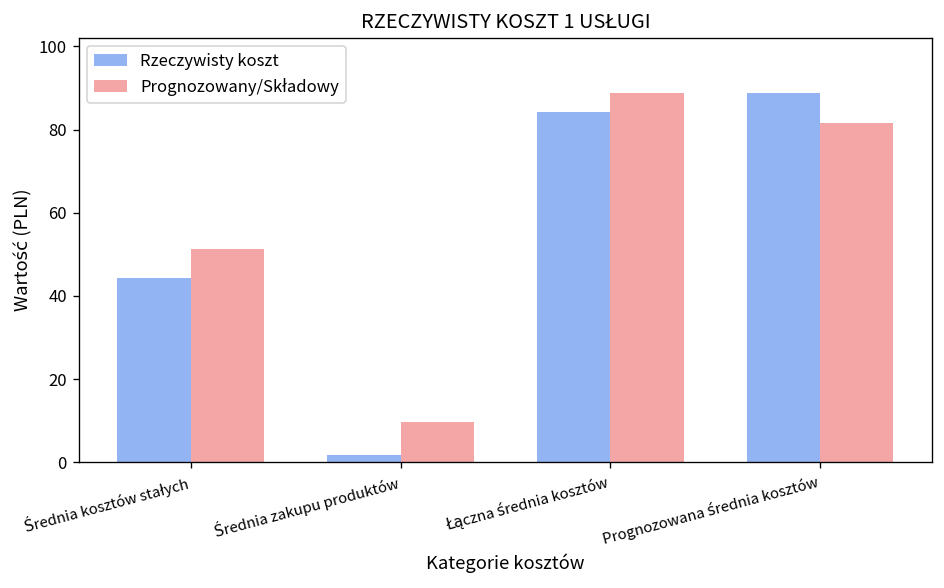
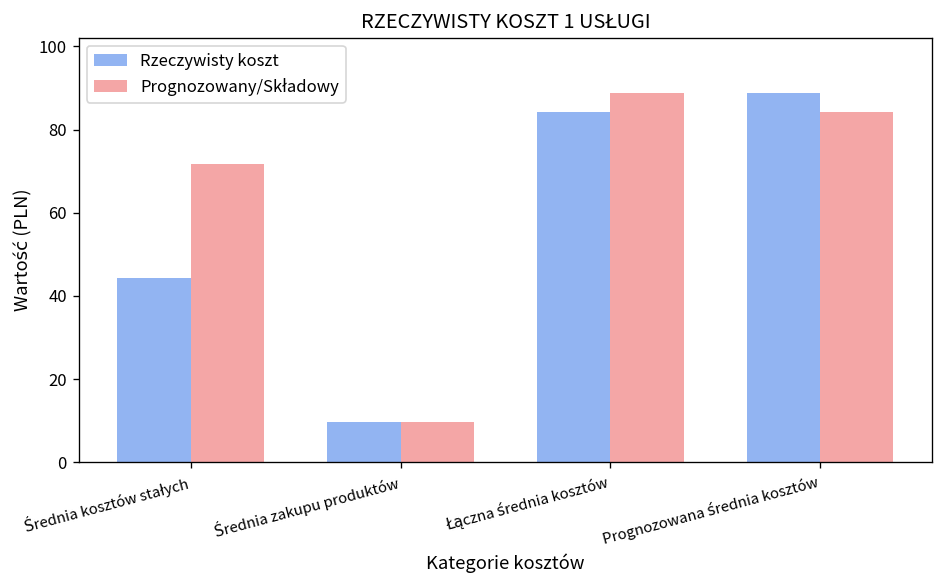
Prognozowany/Składowy, Średnia kosztów stałych: 51 -> 72
Rzeczywisty koszt, Średnia zakupu produktów: 2 -> 10
Prognozowany/Składowy, Prognozowana średnia kosztów: 81 -> 84
